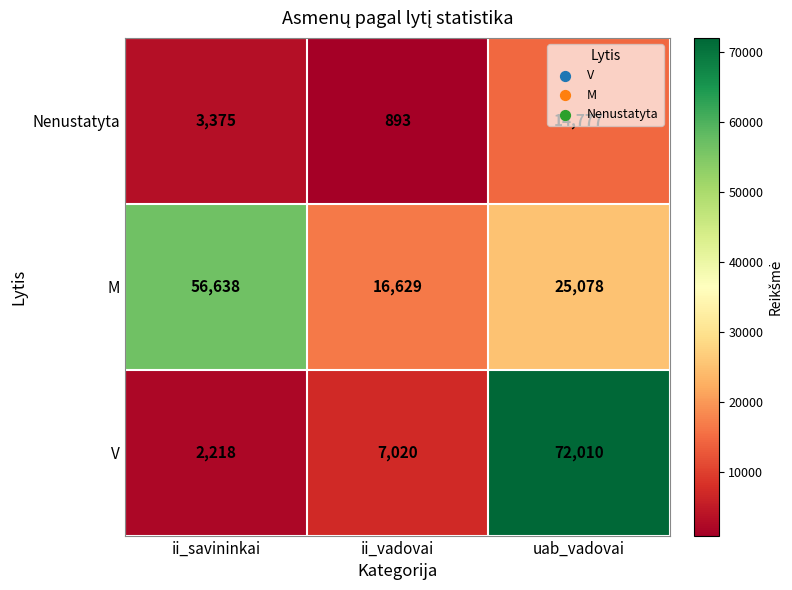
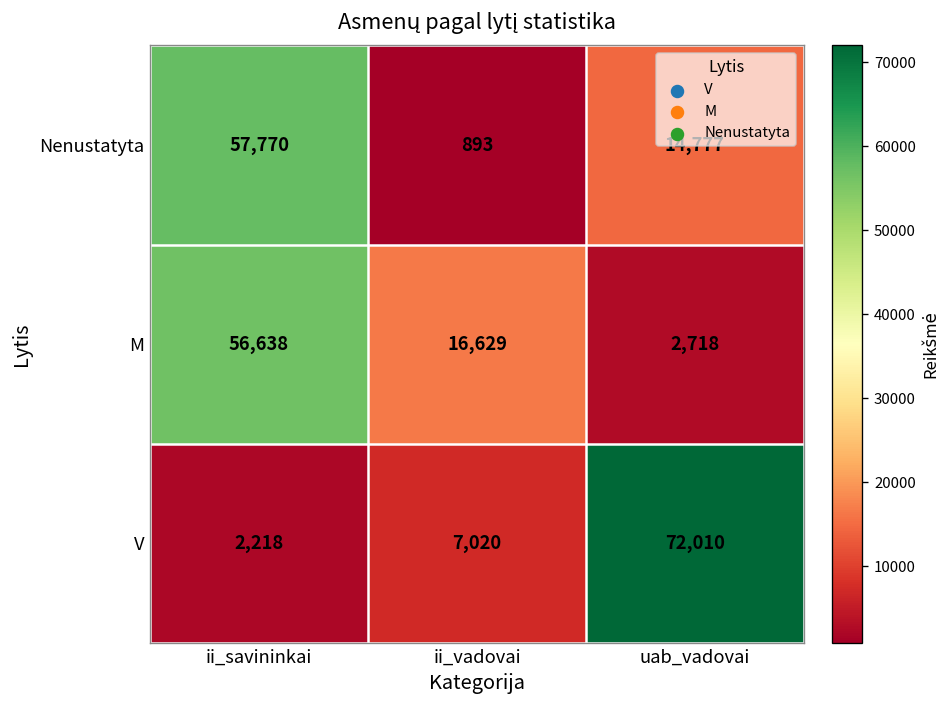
Nenustatyta, ii_savininkai: 3,375 -> 57,770
M, uab_vadovai: 25,078 -> 2,718
